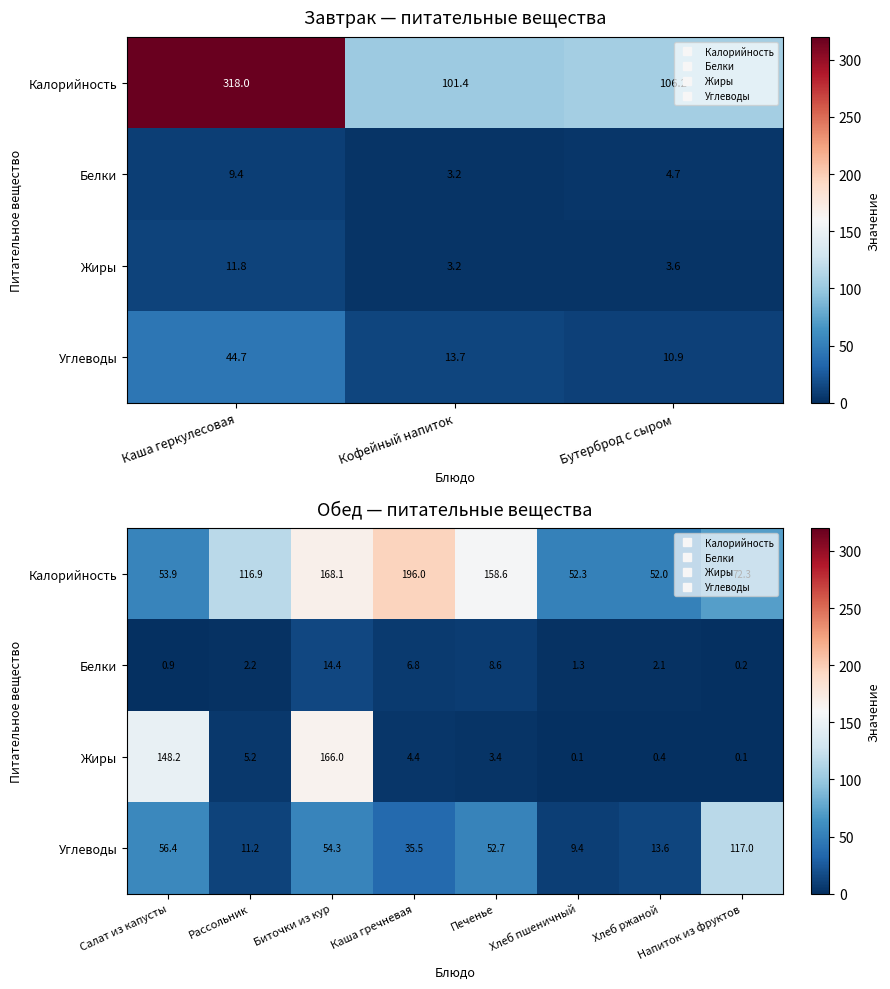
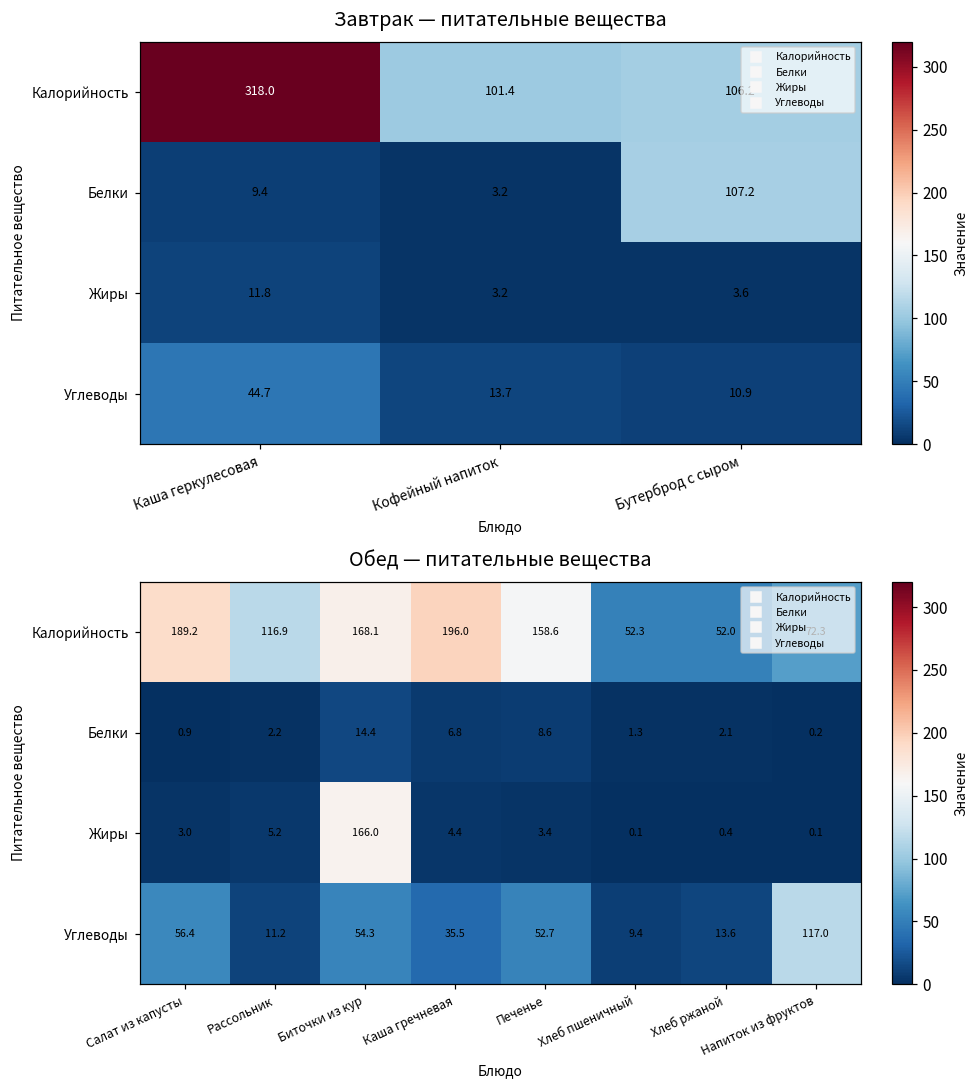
Завтрак — питательные вещества, Белки, Бутерброд с сыром: 4.7 -> 107.2
Обед — питательные вещества, Калорийность, Салат из капусты: 53.9 -> 189.2
Обед — питательные вещества, Жиры, Салат из капусты: 148.2 -> 3.0
